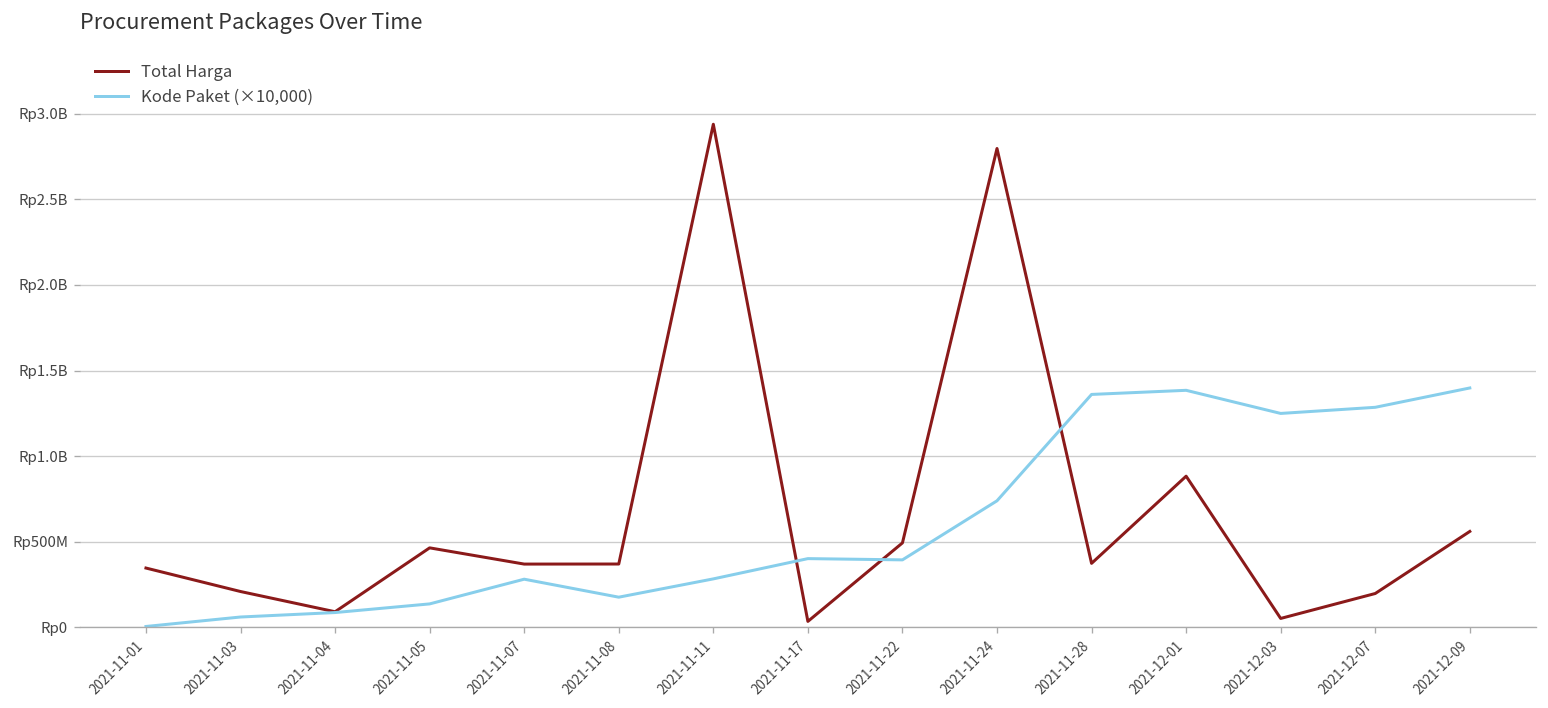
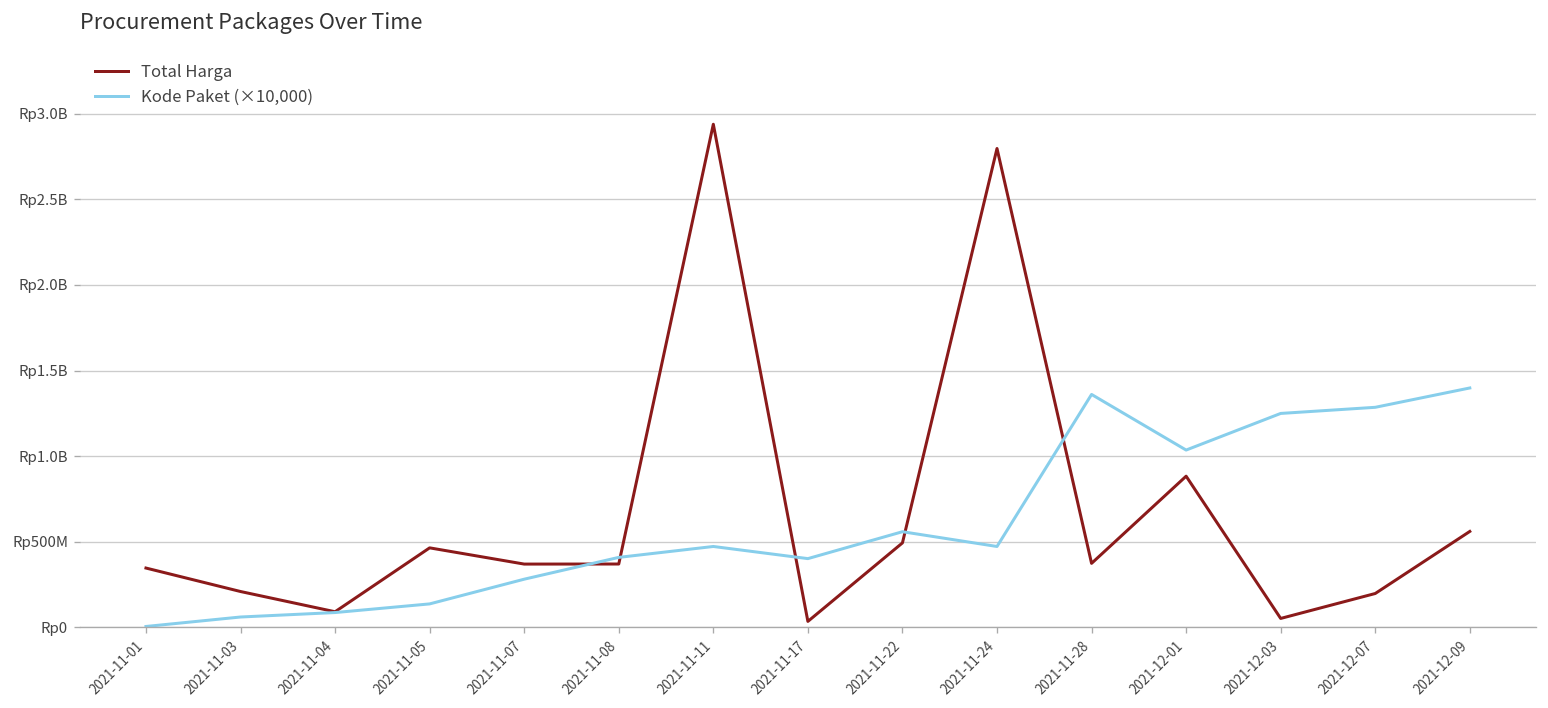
Kode Paket (×10,000), 2021-11-08: Rp180000000 -> Rp410000000
Kode Paket (×10,000), 2021-11-11: Rp280000000 -> Rp470000000
Kode Paket (×10,000), 2021-11-22: Rp390000000 -> Rp560000000
Kode Paket (×10,000), 2021-11-24: Rp740000000 -> Rp470000000
Kode Paket (×10,000), 2021-12-01: Rp1380000000 -> Rp1040000000
